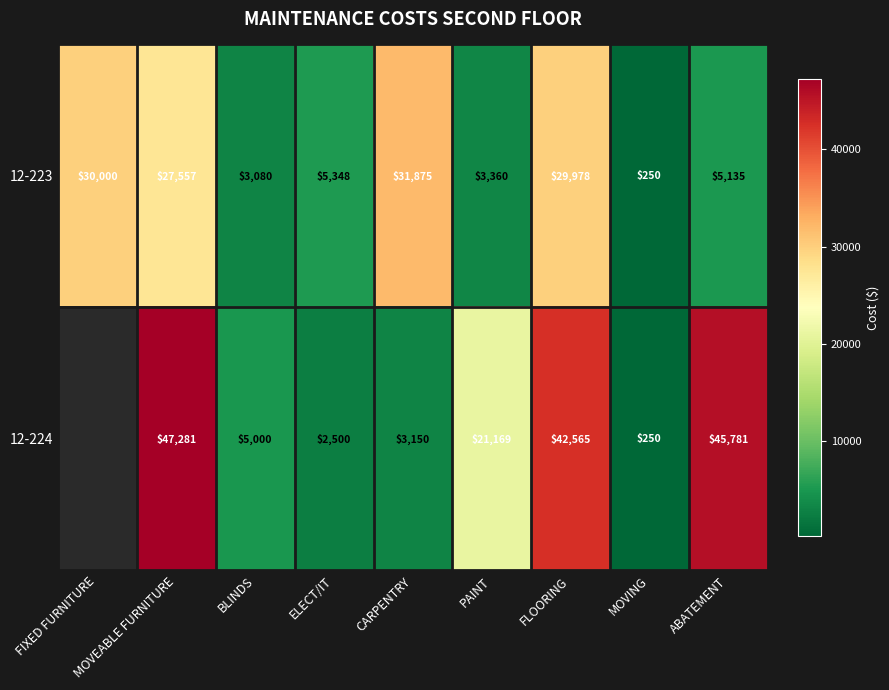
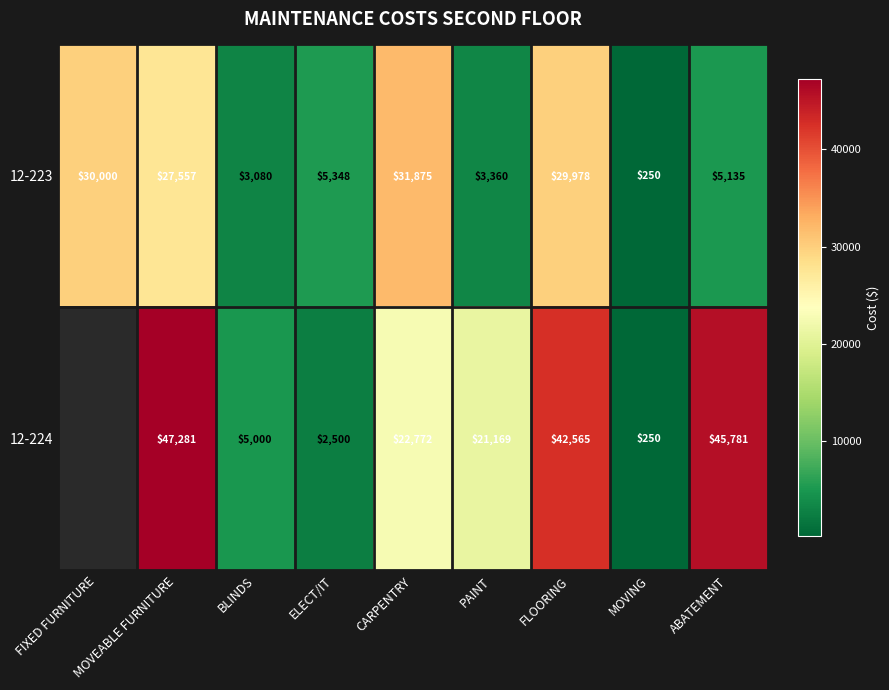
12-224, CARPENTRY: $3,150 -> $22,772
